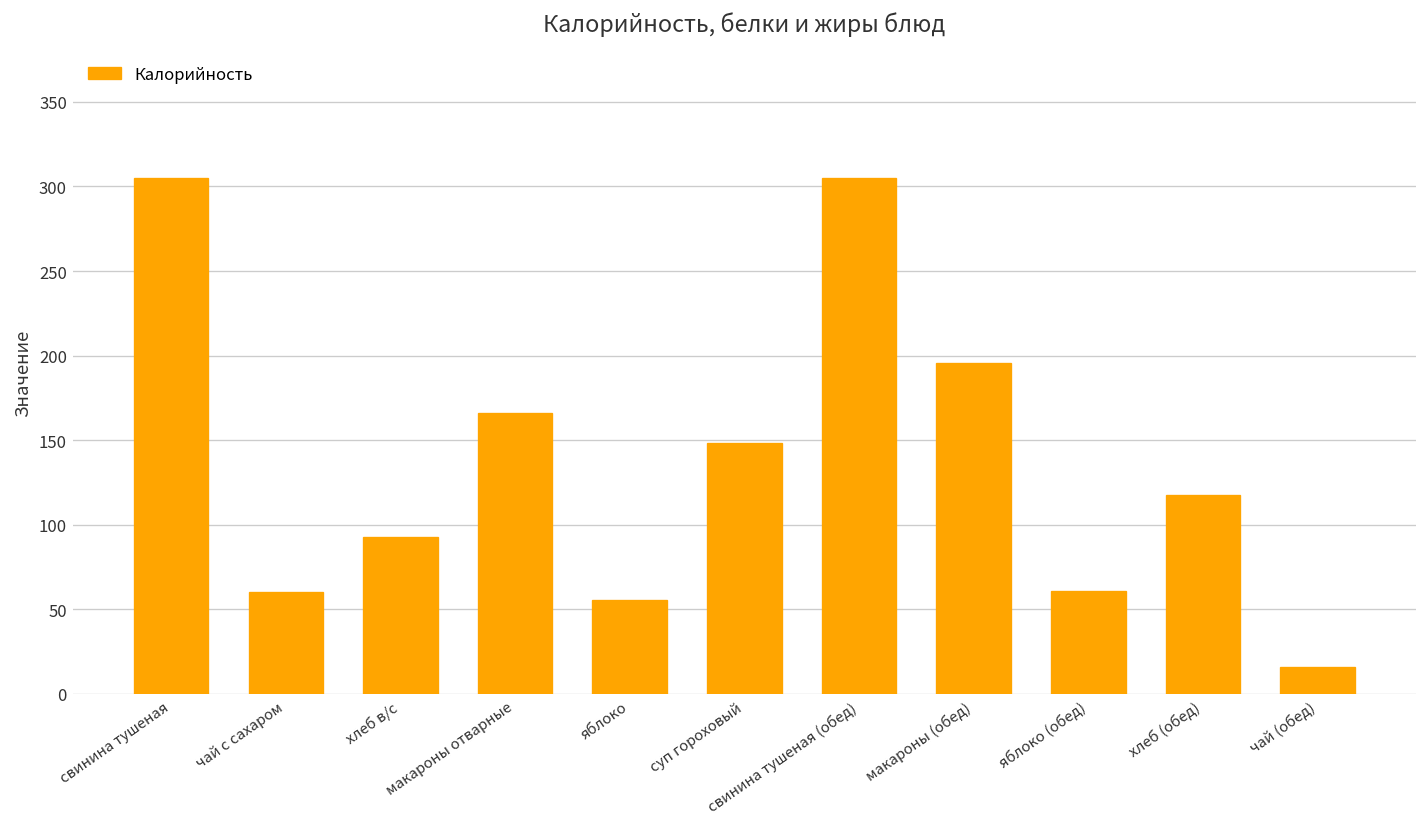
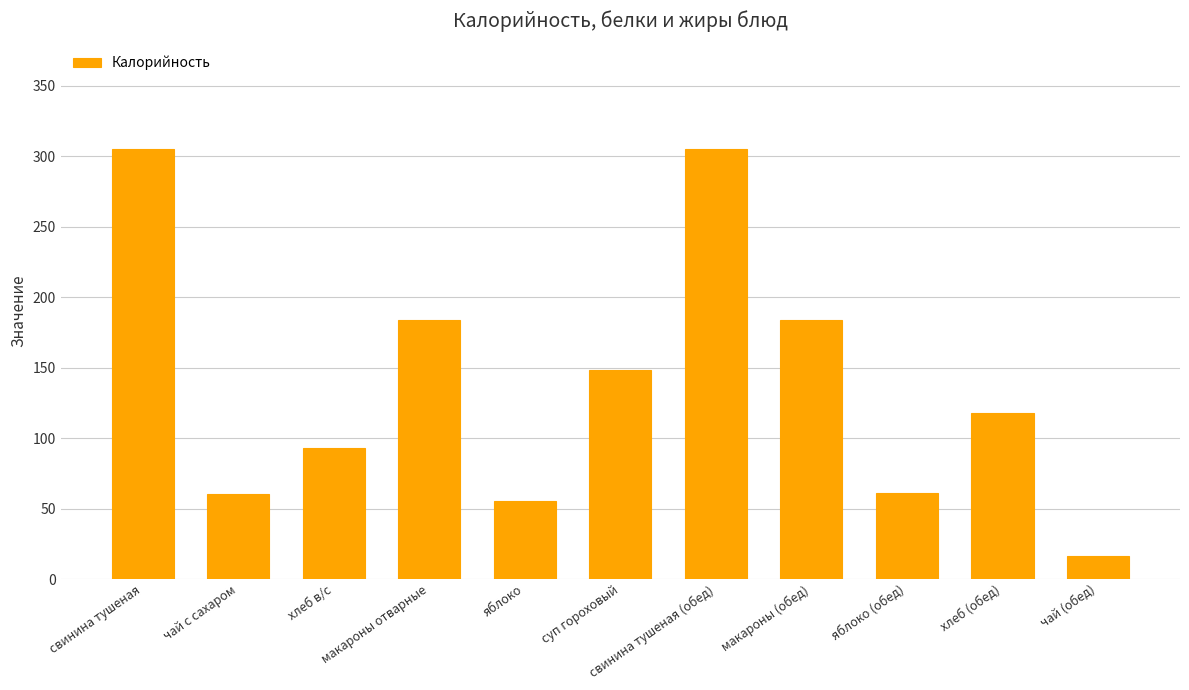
макароны отварные: 166 -> 184
макароны (обед): 196 -> 184
